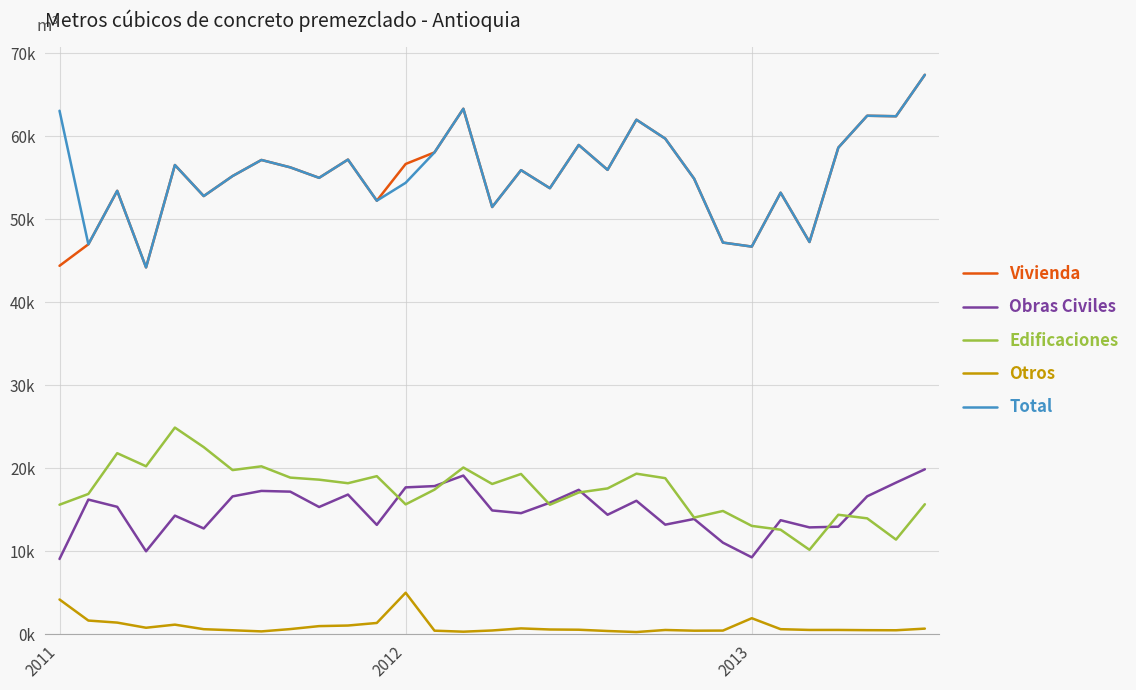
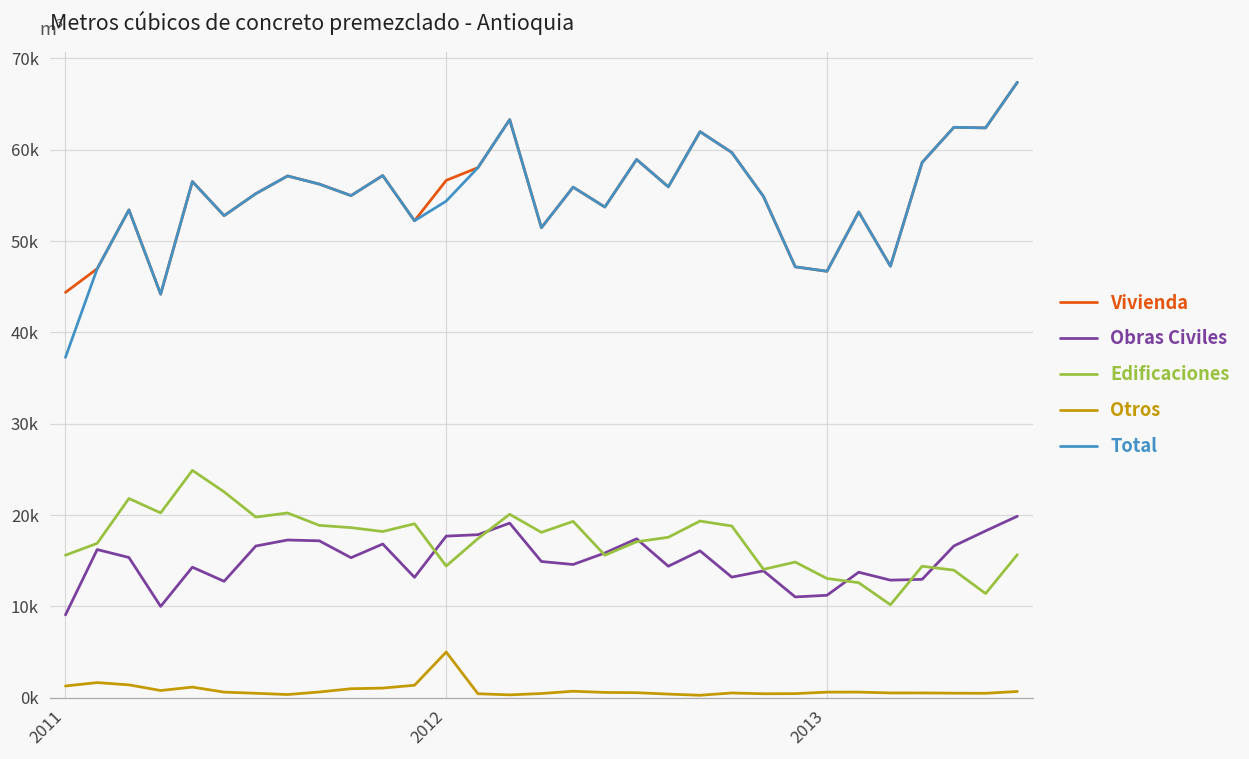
Otros, 2011: 4000 -> 1000
Total, 2011: 63000 -> 37000
Edificaciones, 2012: 16000 -> 14000
Obras Civiles, 2013: 9000 -> 11000
Otros, 2013: 2000 -> 1000
